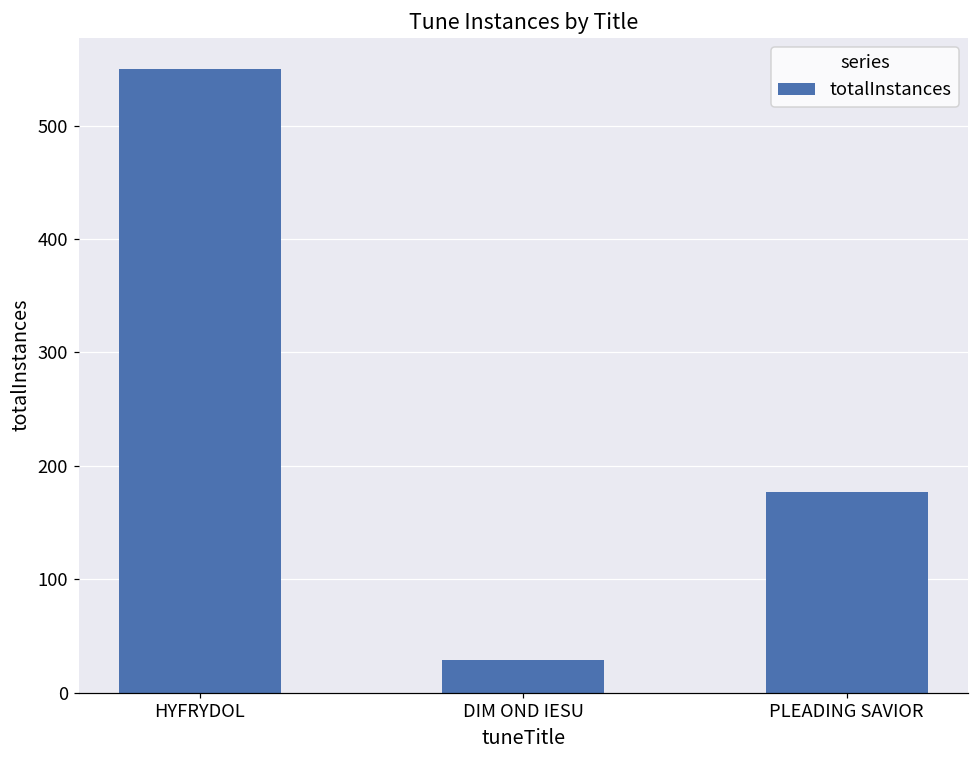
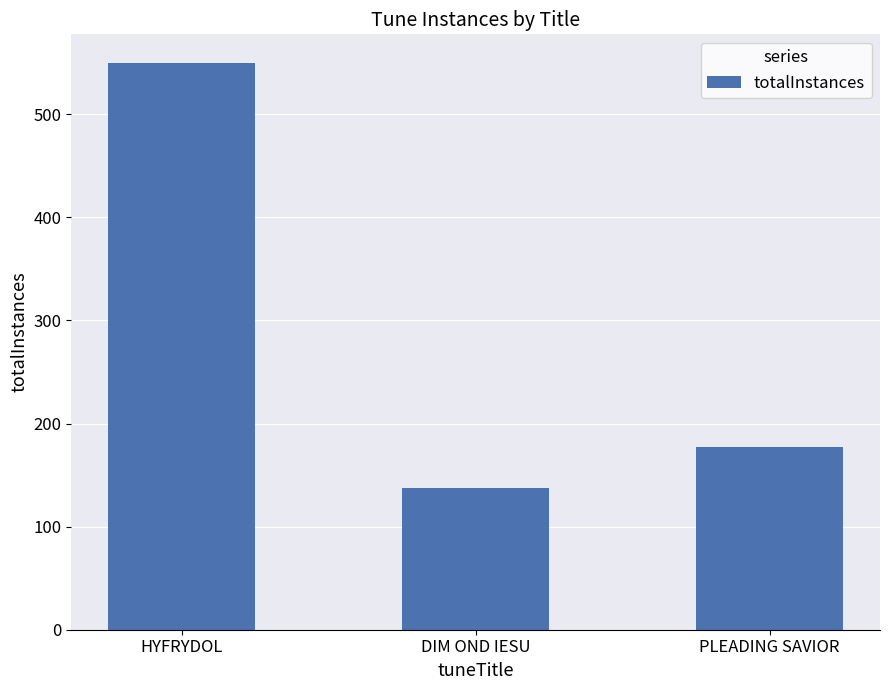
DIM OND IESU: 29 -> 137
